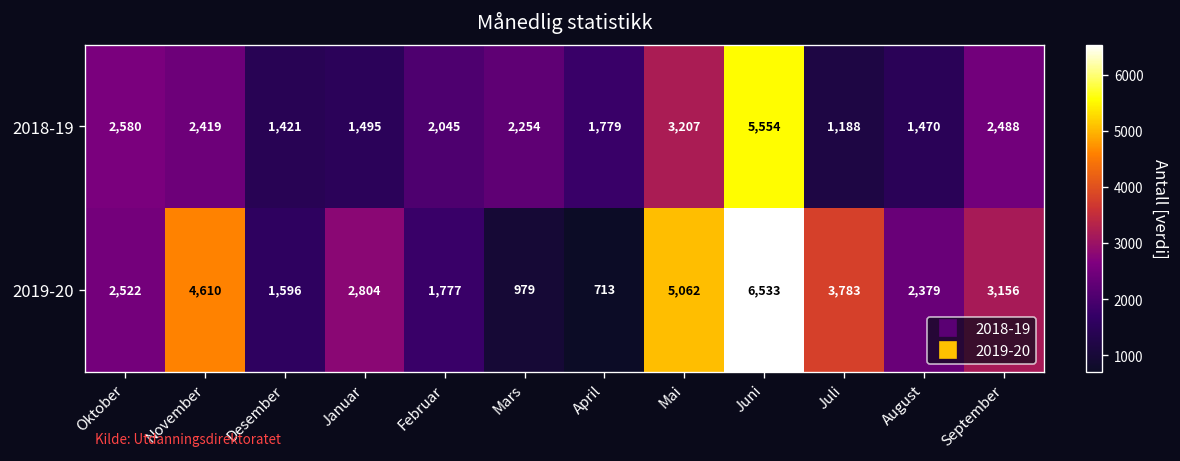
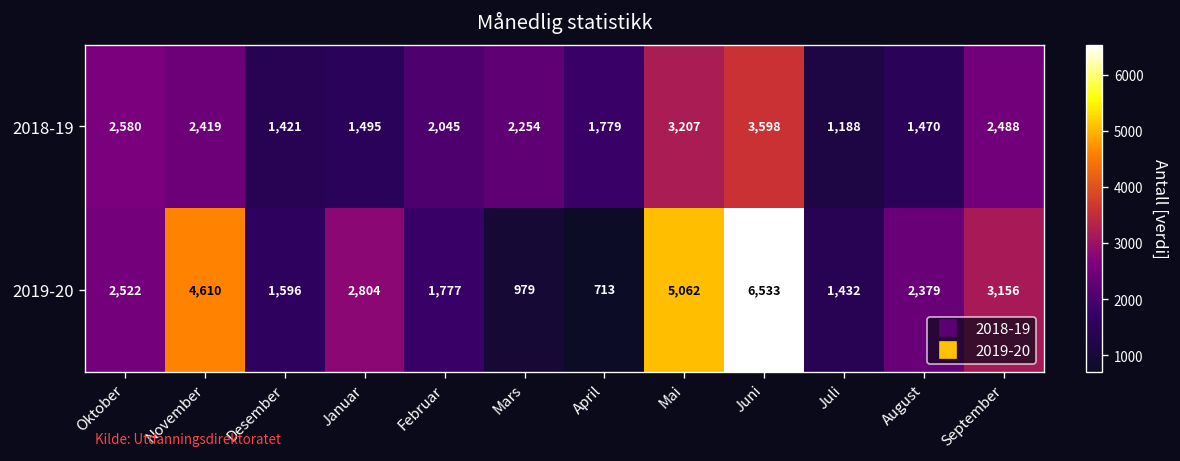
2018-19, Juni: 5,554 -> 3,598
2019-20, Juli: 3,783 -> 1,432
